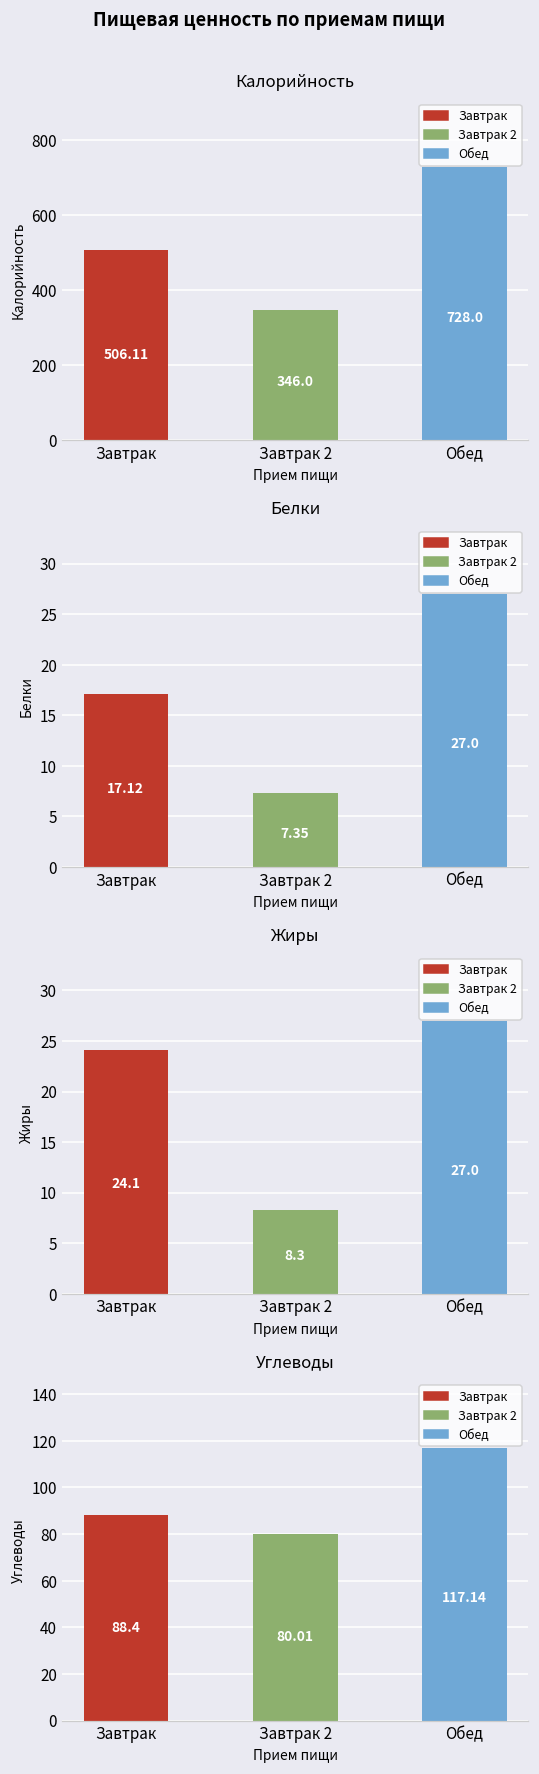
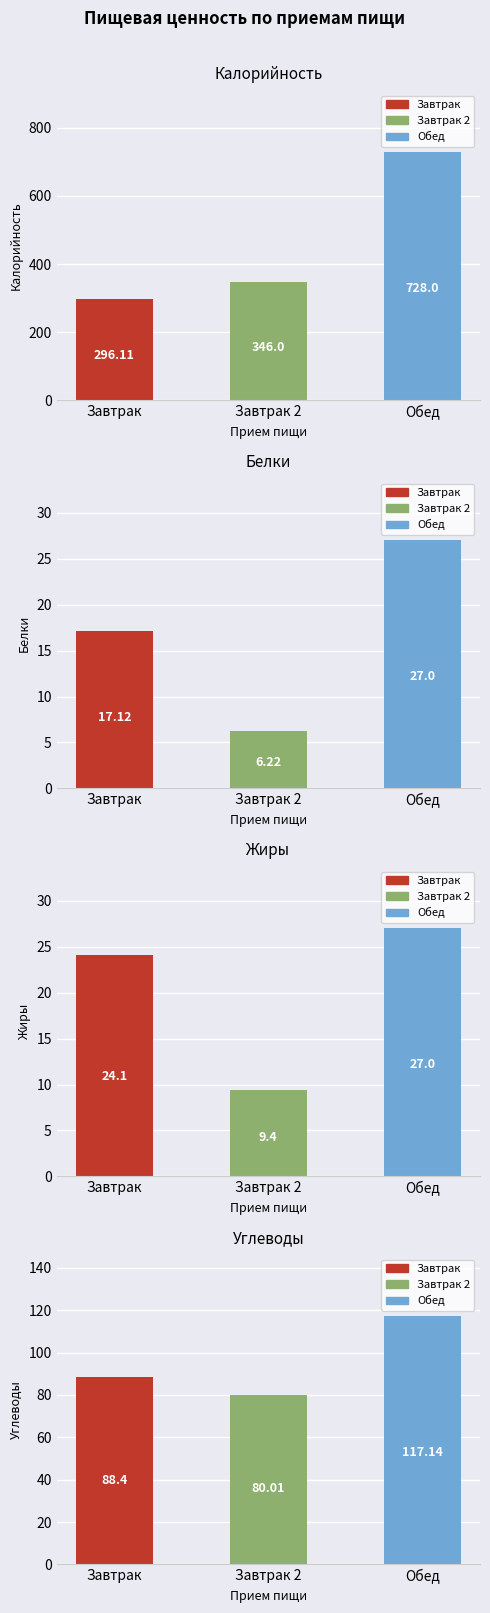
Калорийность, Завтрак: 506.11 -> 296.11
Белки, Завтрак 2: 7.35 -> 6.22
Жиры, Завтрак 2: 8.3 -> 9.4
